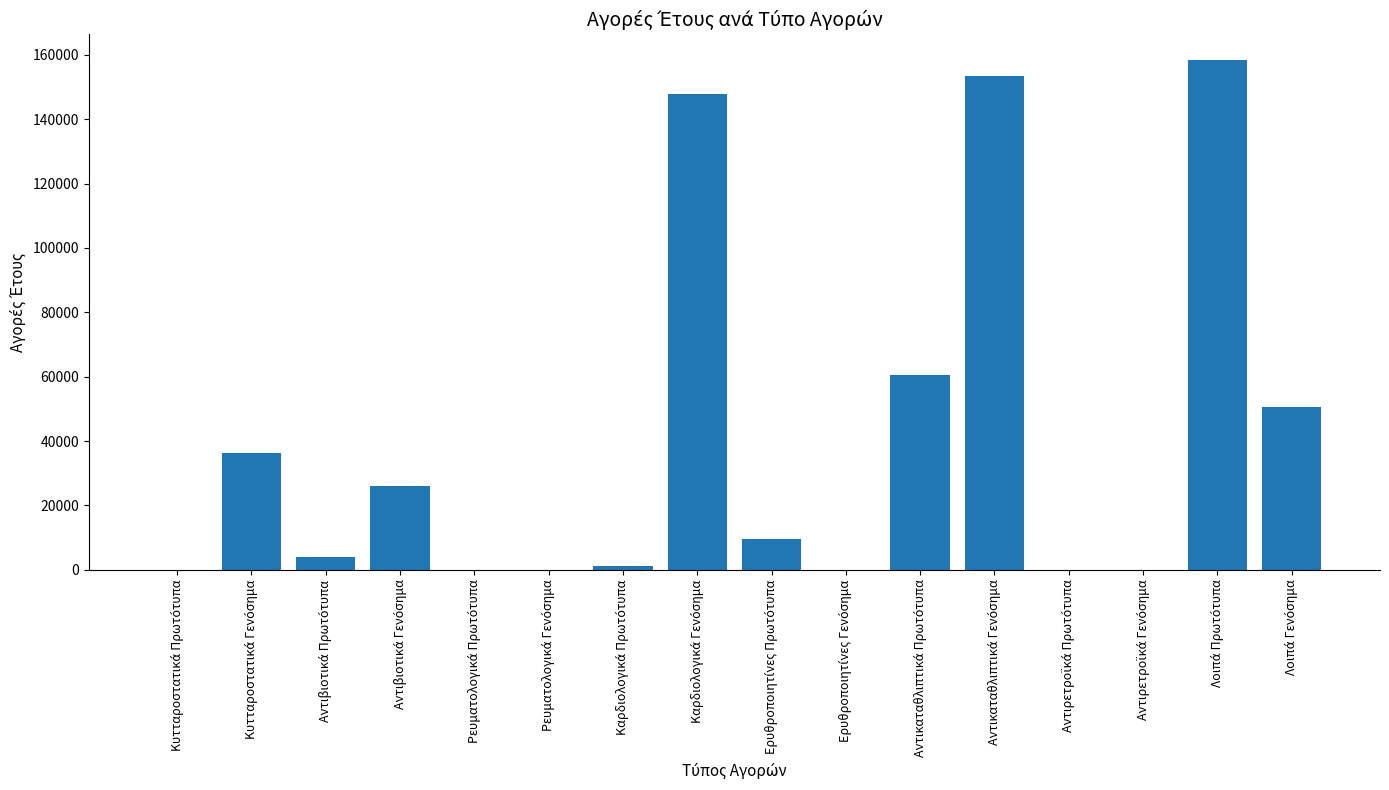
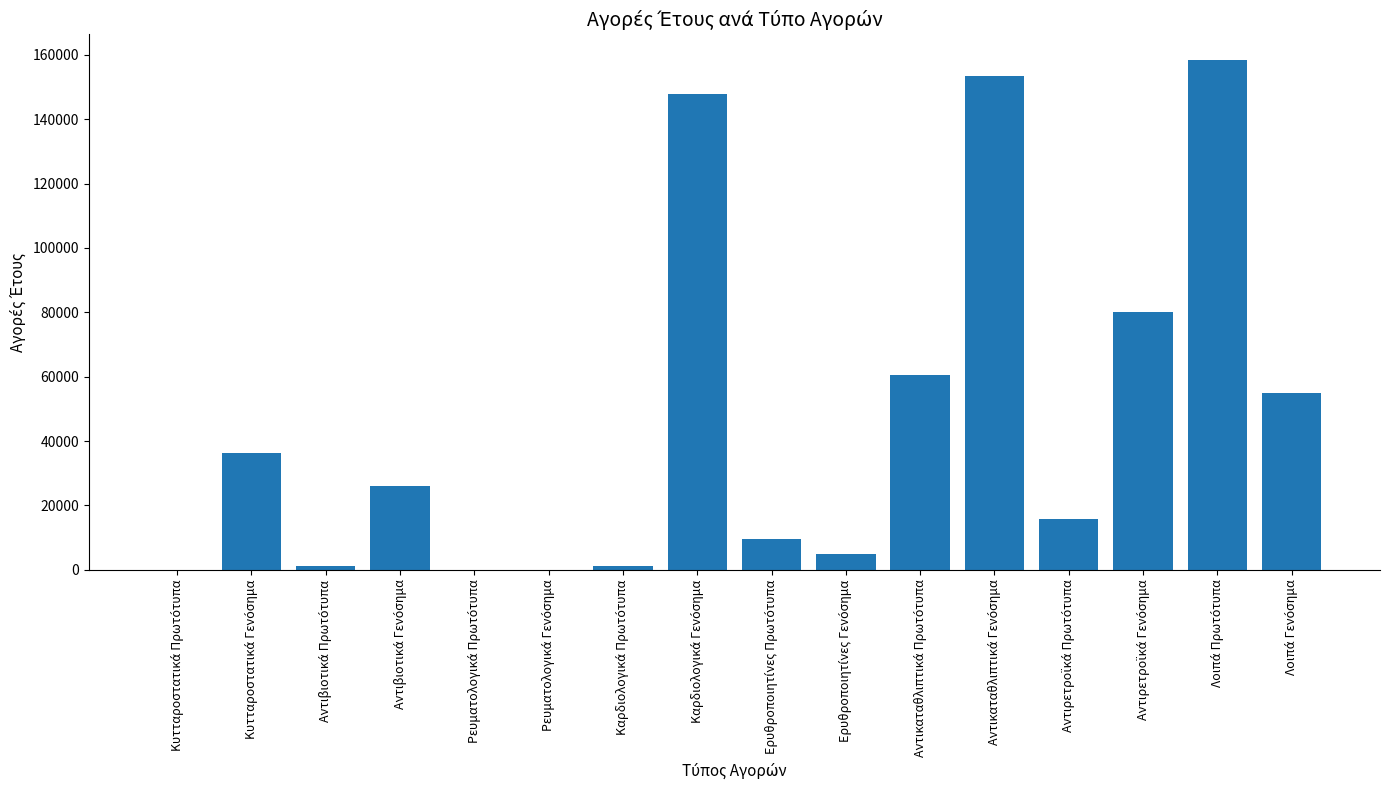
Αντιβιοτικά Πρωτότυπα: 4000 -> 1000
Ερυθροποιητίνες Γενόσημα: 0 -> 5000
Αντιρετροϊκά Πρωτότυπα: 0 -> 16000
Αντιρετροϊκά Γενόσημα: 0 -> 80000
Λοιπά Γενόσημα: 51000 -> 55000
